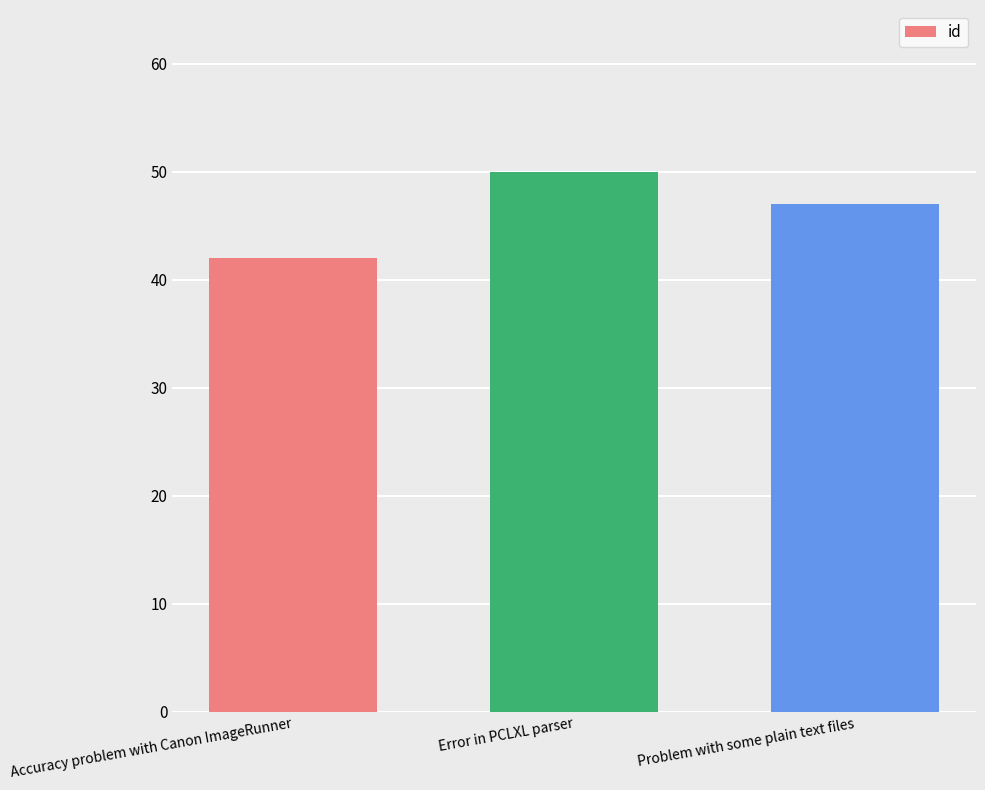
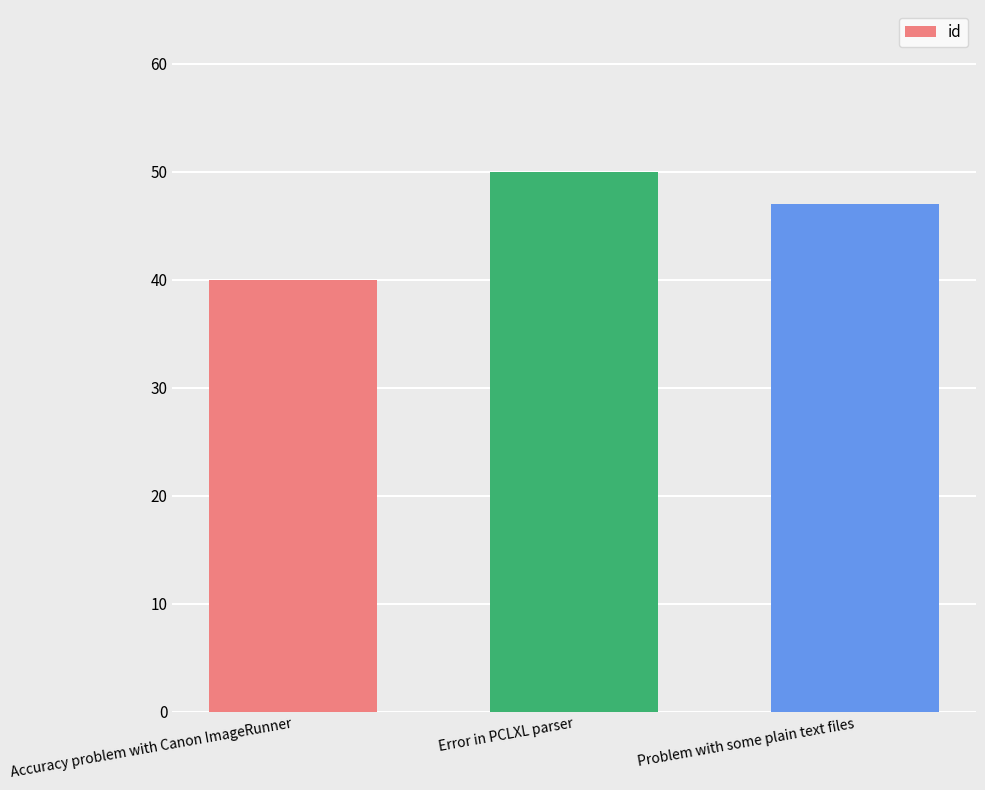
Accuracy problem with Canon ImageRunner: 42 -> 40
